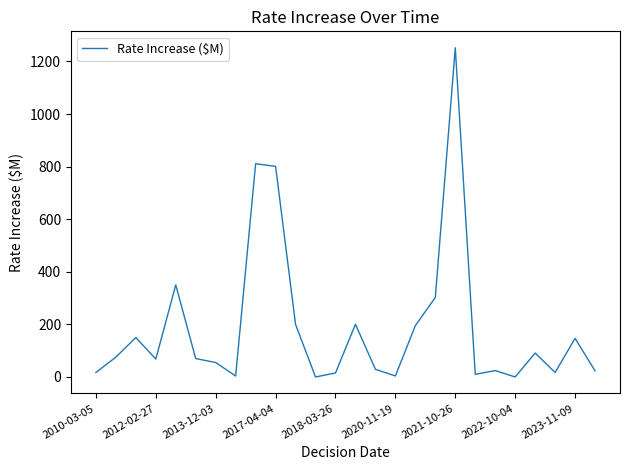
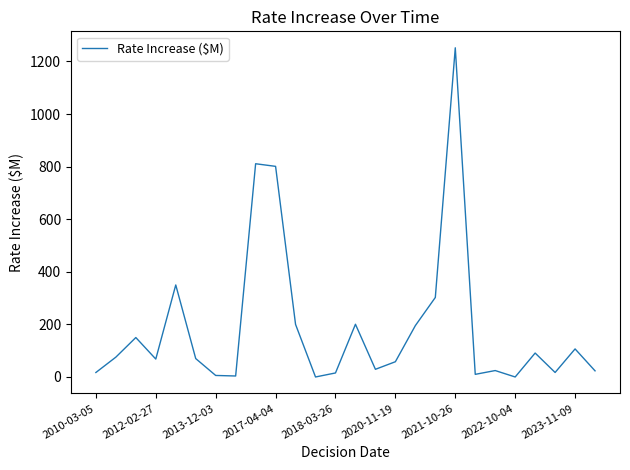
2013-12-03: 60 -> 10
2020-11-19: 0 -> 60
2023-11-09: 150 -> 110
